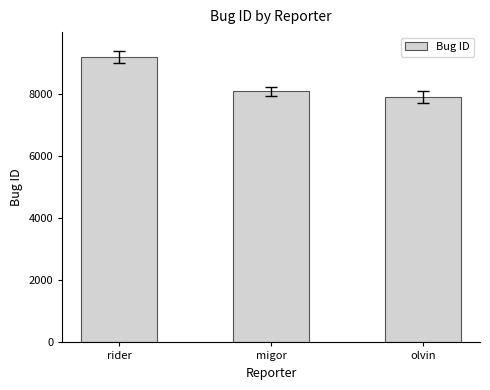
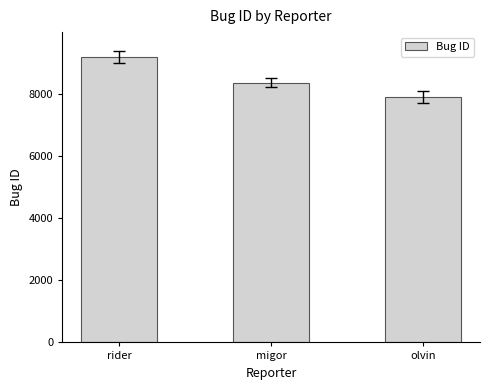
Bug ID, migor: 8100 -> 8400
